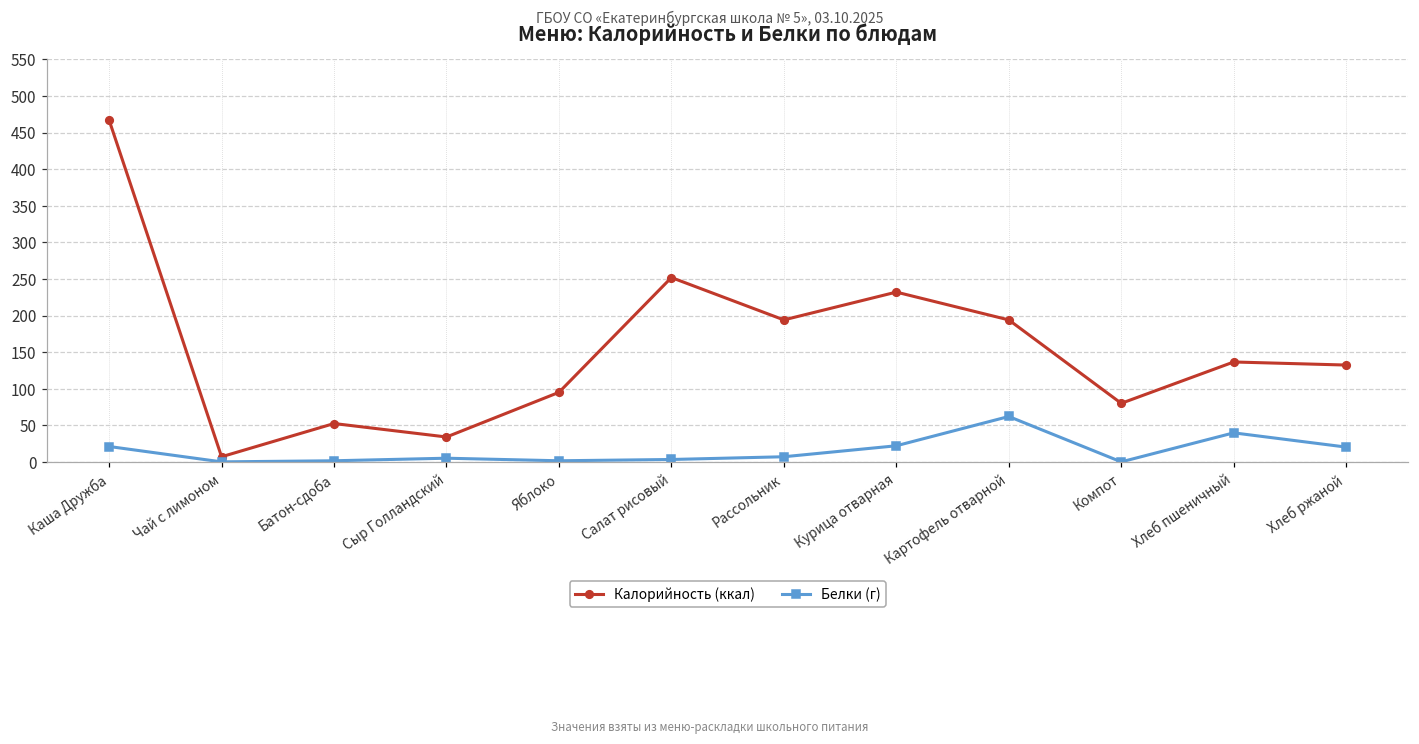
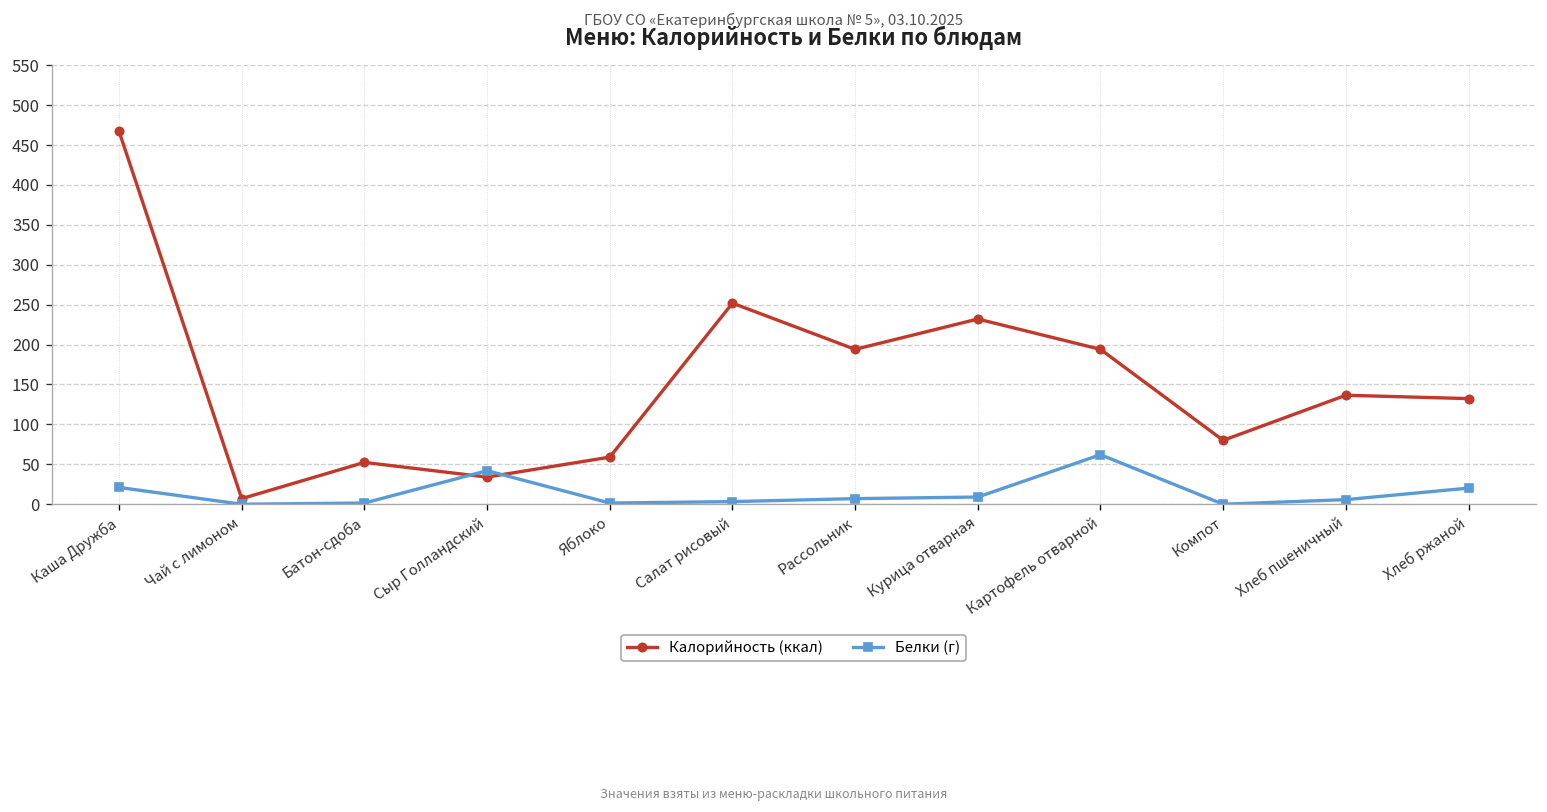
Белки (г), Сыр Голландский: 10 -> 40
Калорийность (ккал), Яблоко: 100 -> 60
Белки (г), Курица отварная: 20 -> 10
Белки (г), Хлеб пшеничный: 40 -> 10
